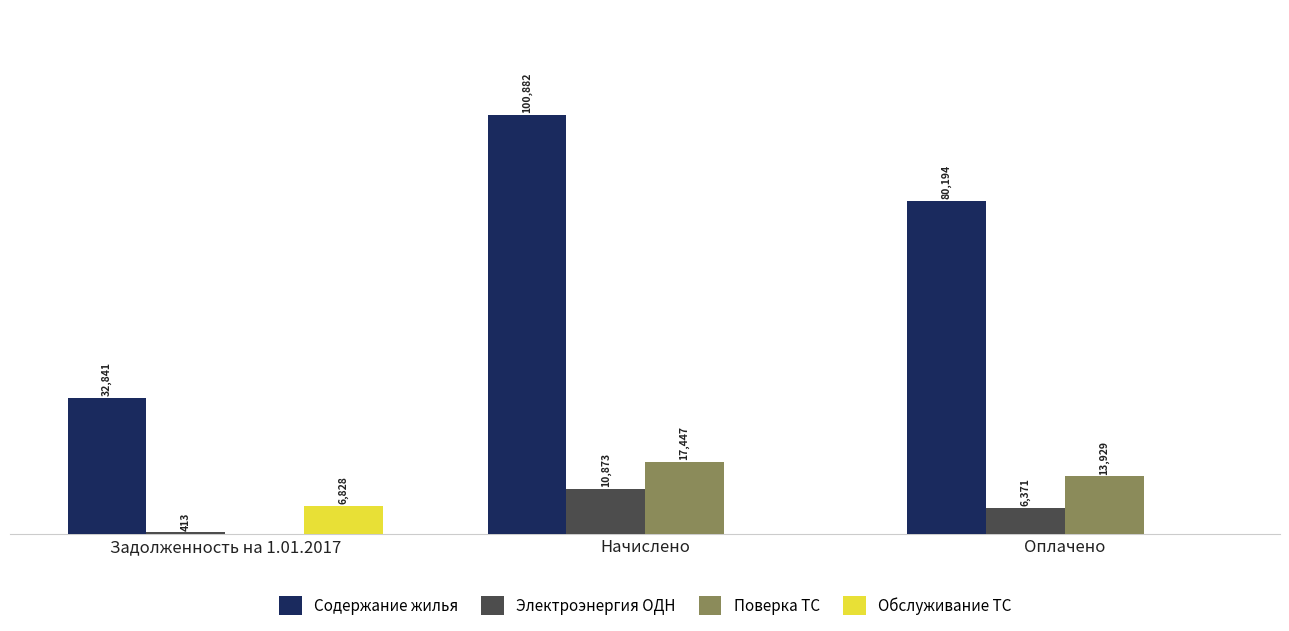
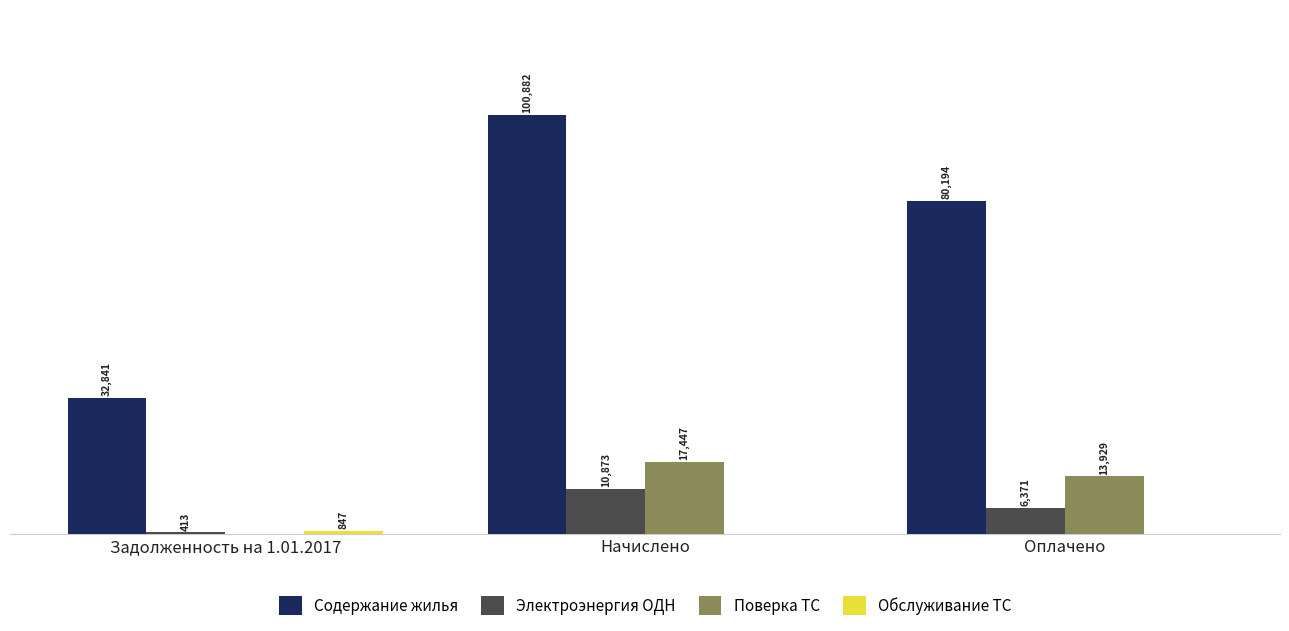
Обслуживание ТС, Задолженность на 1.01.2017: 6,828 -> 847
